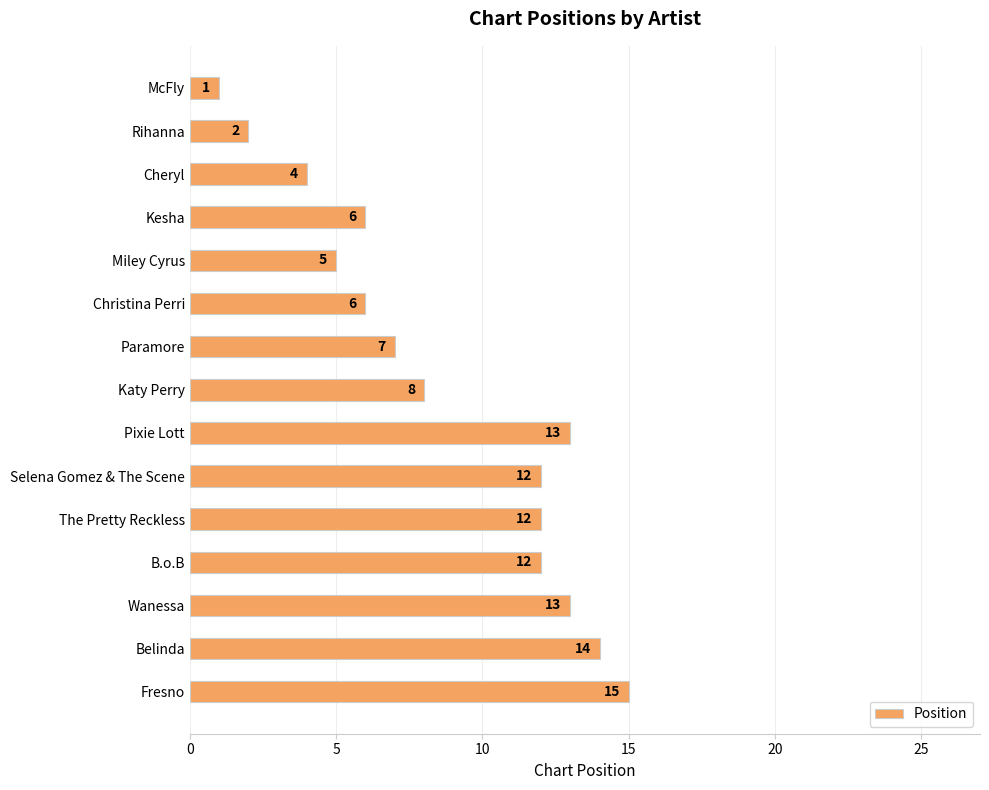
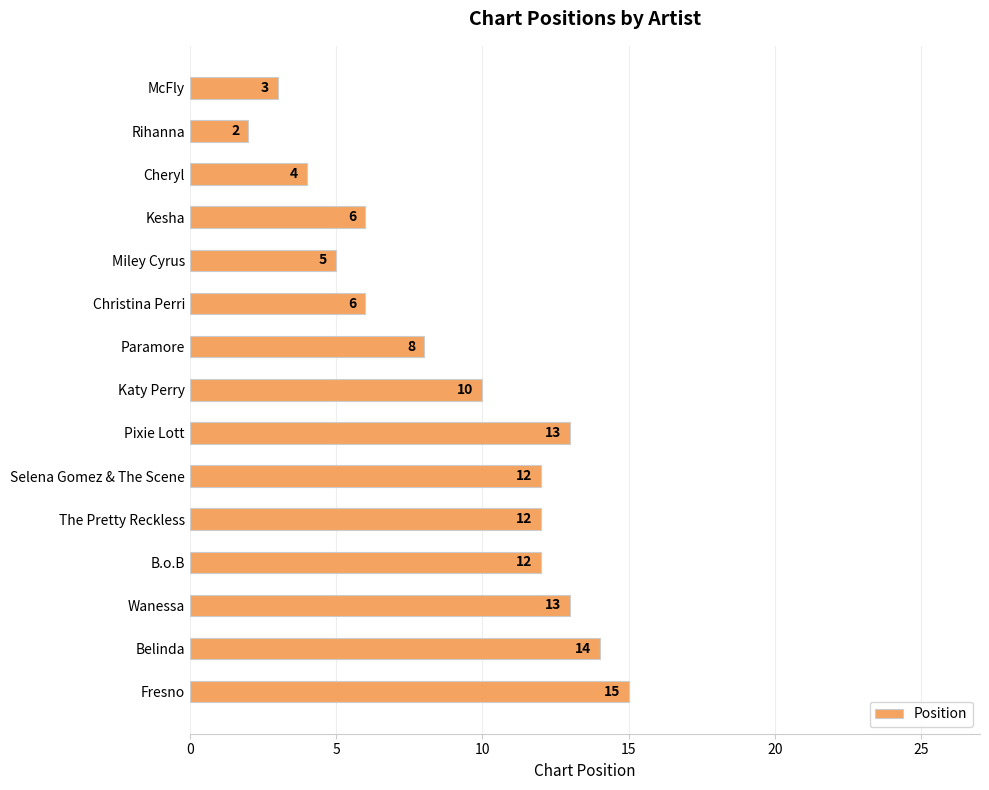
McFly: 1 -> 3
Paramore: 7 -> 8
Katy Perry: 8 -> 10
